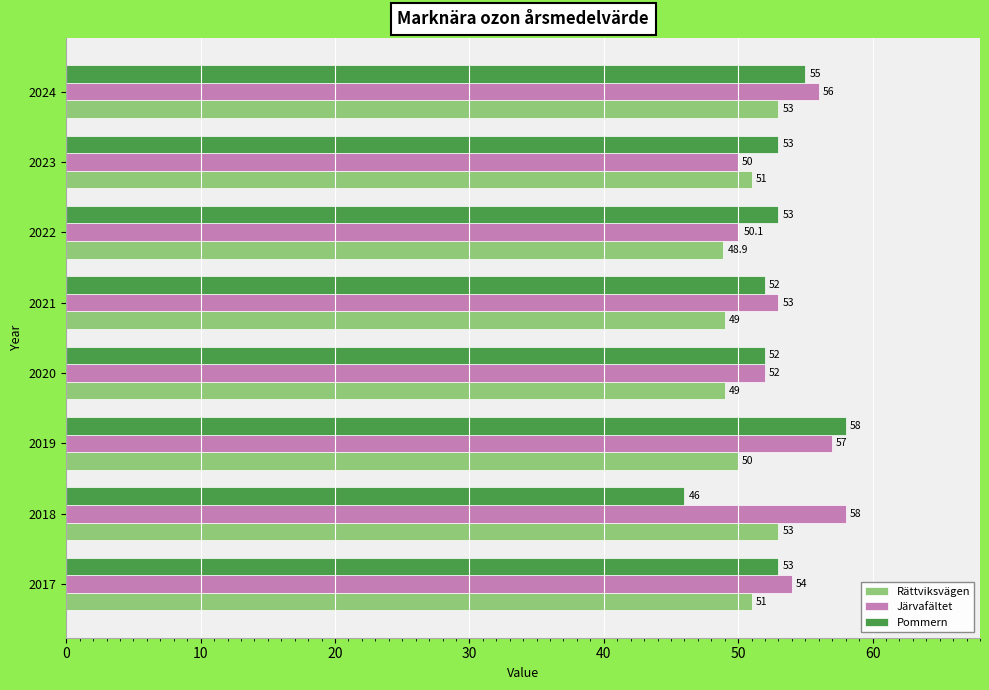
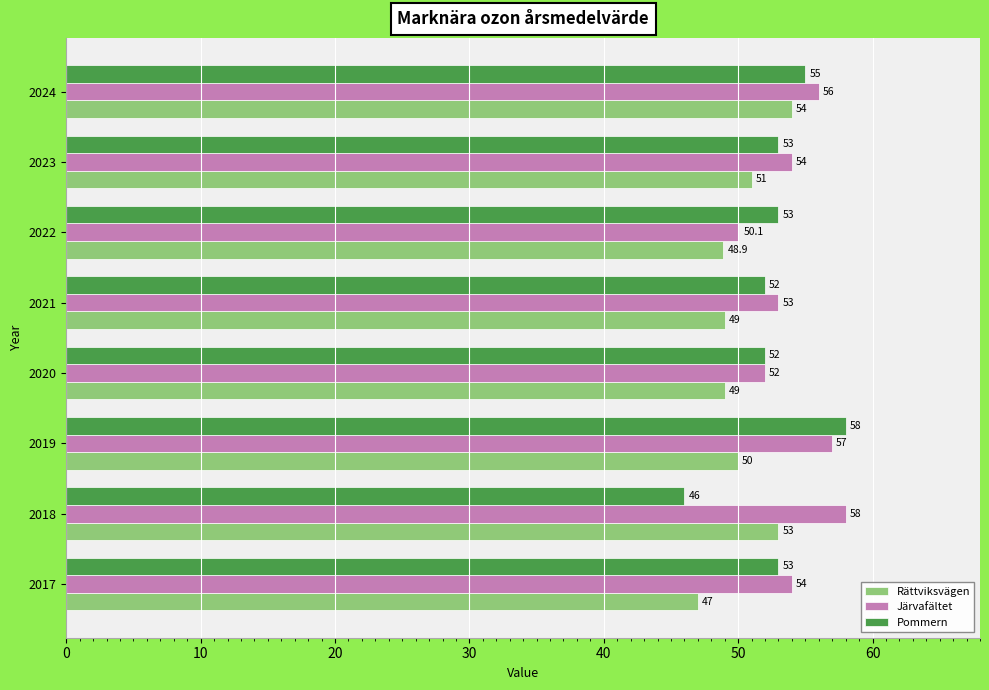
Rättviksvägen, 2024: 53 -> 54
Järvafältet, 2023: 50 -> 54
Rättviksvägen, 2017: 51 -> 47
